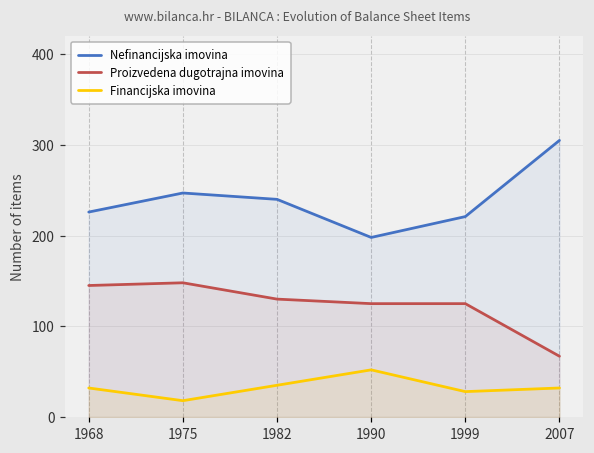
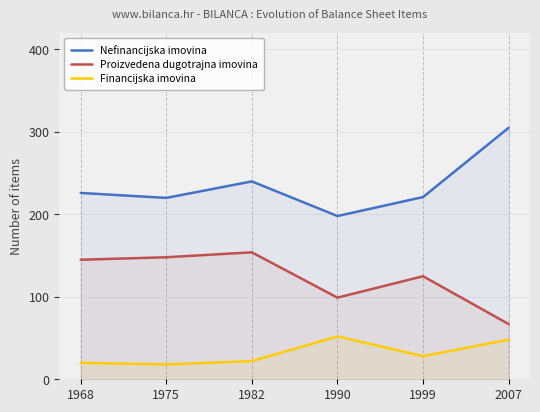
Financijska imovina, 1968: 30 -> 20
Nefinancijska imovina, 1975: 250 -> 220
Proizvedena dugotrajna imovina, 1982: 130 -> 150
Financijska imovina, 1982: 40 -> 20
Proizvedena dugotrajna imovina, 1990: 130 -> 100
Financijska imovina, 2007: 30 -> 50
